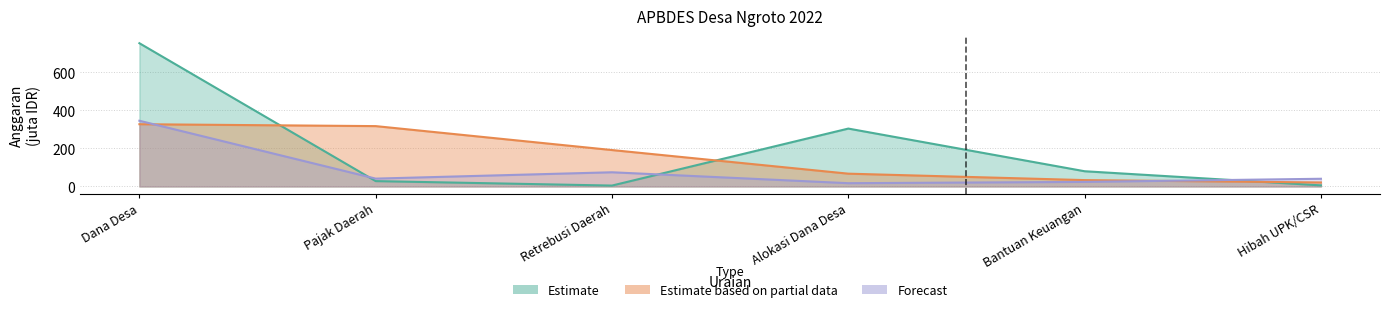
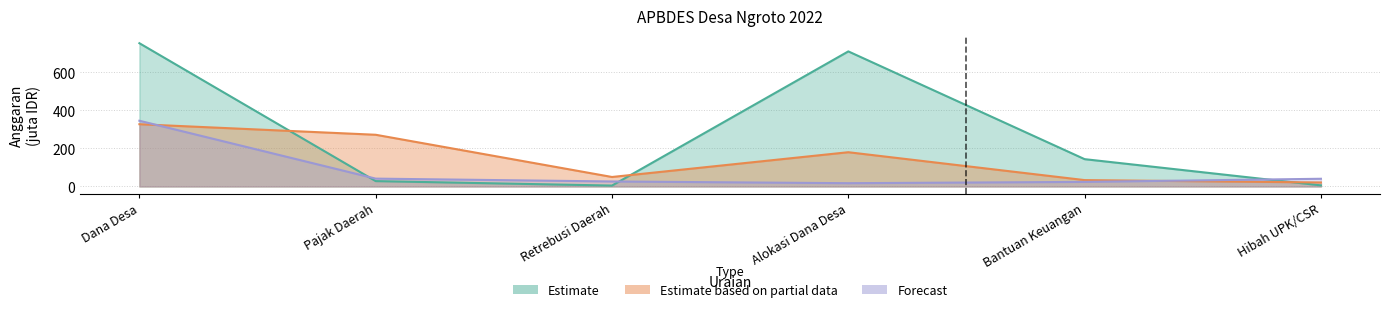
Estimate based on partial data, Pajak Daerah: 320 -> 270
Estimate based on partial data, Retrebusi Daerah: 190 -> 50
Forecast, Retrebusi Daerah: 70 -> 30
Estimate, Alokasi Dana Desa: 300 -> 710
Estimate based on partial data, Alokasi Dana Desa: 70 -> 180
Estimate, Bantuan Keuangan: 80 -> 140
